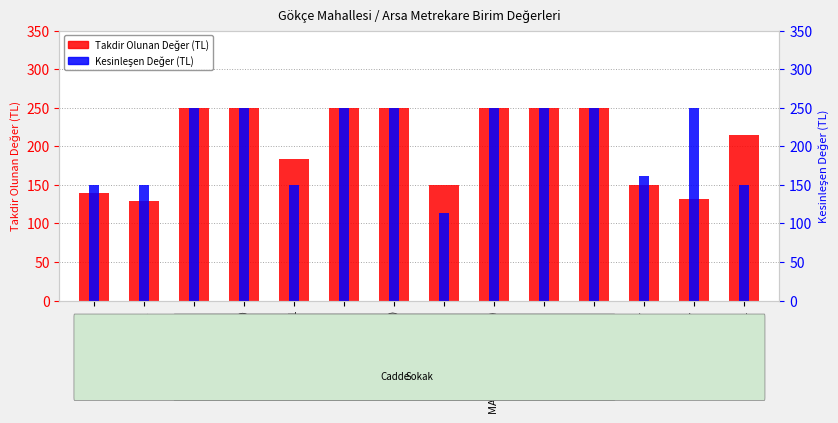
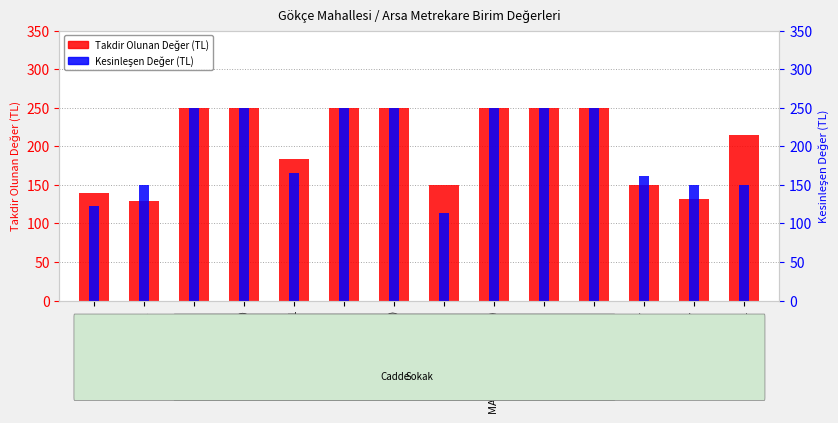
Kesinleşen Değer (TL), HÜRRİYET.: 150 -> 120
Kesinleşen Değer (TL), İSİTİKLAL 1: 150 -> 170
Kesinleşen Değer (TL), ORTAKÖY: 250 -> 150
